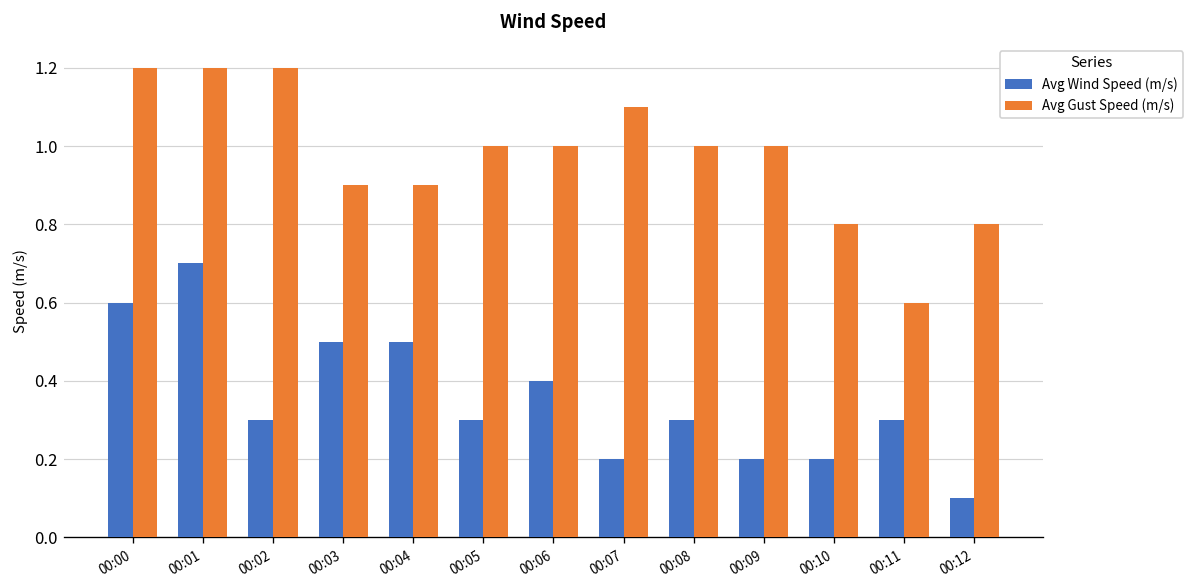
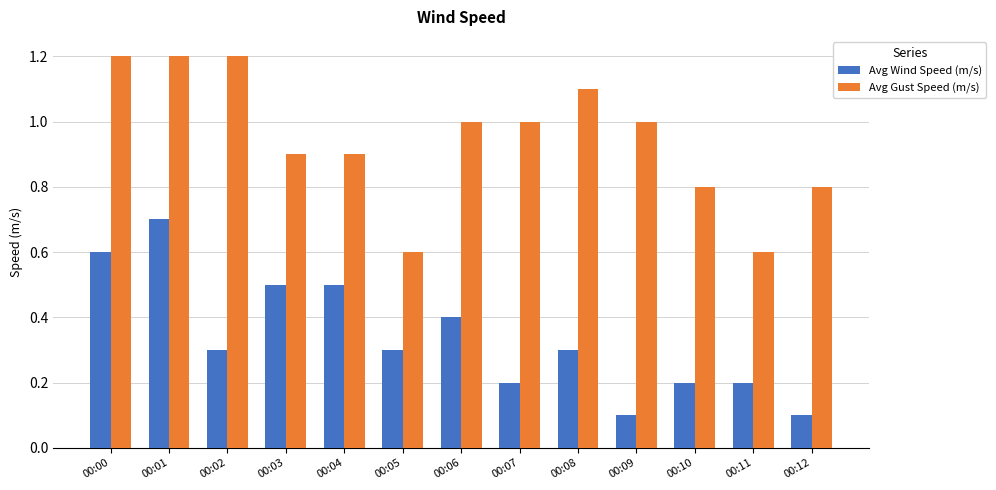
Avg Gust Speed (m/s), 00:05: 1.0 -> 0.6
Avg Gust Speed (m/s), 00:07: 1.1 -> 1.0
Avg Gust Speed (m/s), 00:08: 1.0 -> 1.1
Avg Wind Speed (m/s), 00:09: 0.2 -> 0.1
Avg Wind Speed (m/s), 00:11: 0.3 -> 0.2
